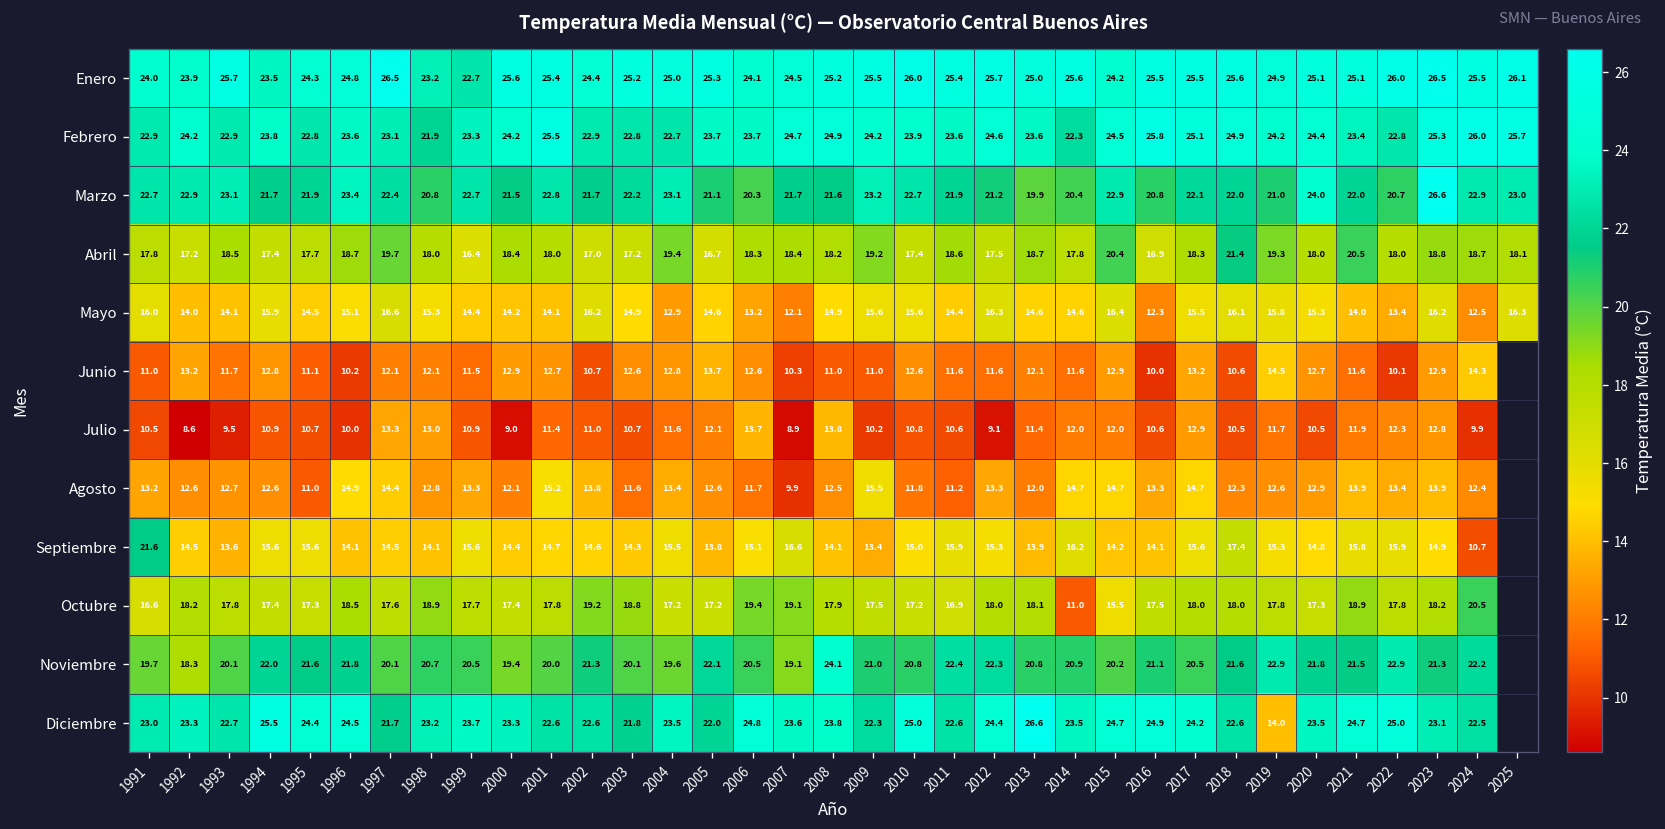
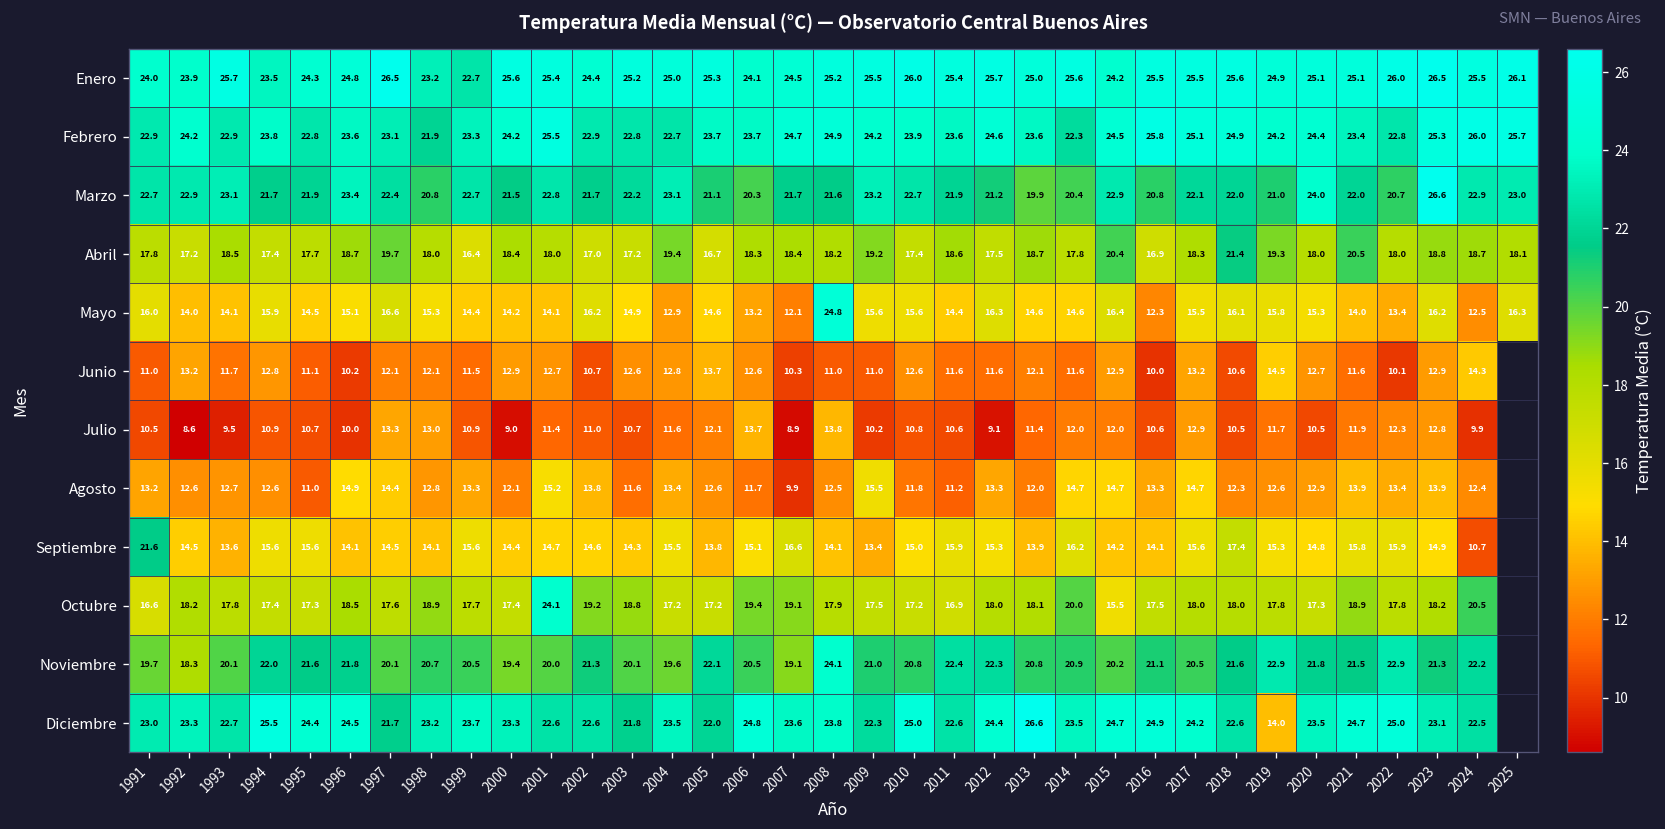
Mayo, 2008: 14.9 -> 24.8
Octubre, 2001: 17.8 -> 24.1
Octubre, 2014: 11.0 -> 20.0
